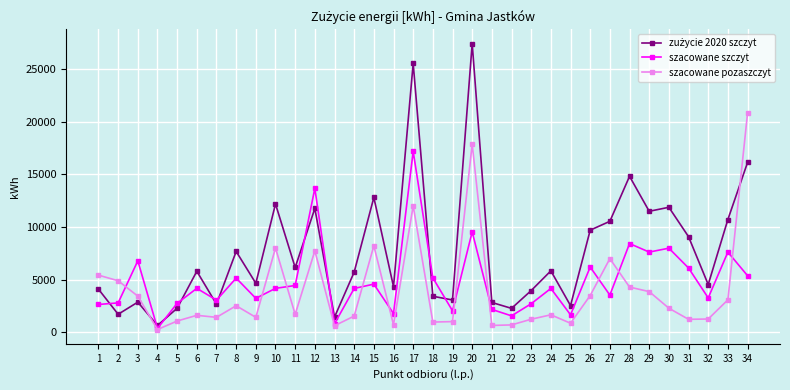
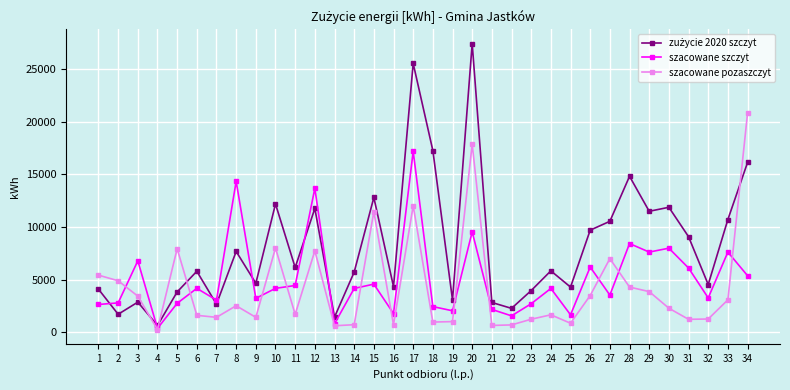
zużycie 2020 szczyt, 5: 2300 -> 3800
szacowane pozaszczyt, 5: 1100 -> 7900
szacowane szczyt, 8: 5200 -> 14300
szacowane pozaszczyt, 14: 1600 -> 700
szacowane pozaszczyt, 15: 8200 -> 11500
zużycie 2020 szczyt, 18: 3400 -> 17300
szacowane szczyt, 18: 5200 -> 2500
zużycie 2020 szczyt, 25: 2500 -> 4300
